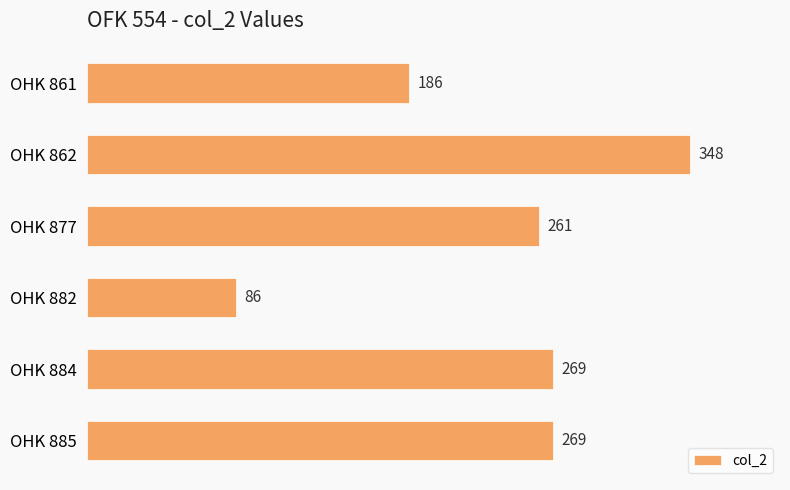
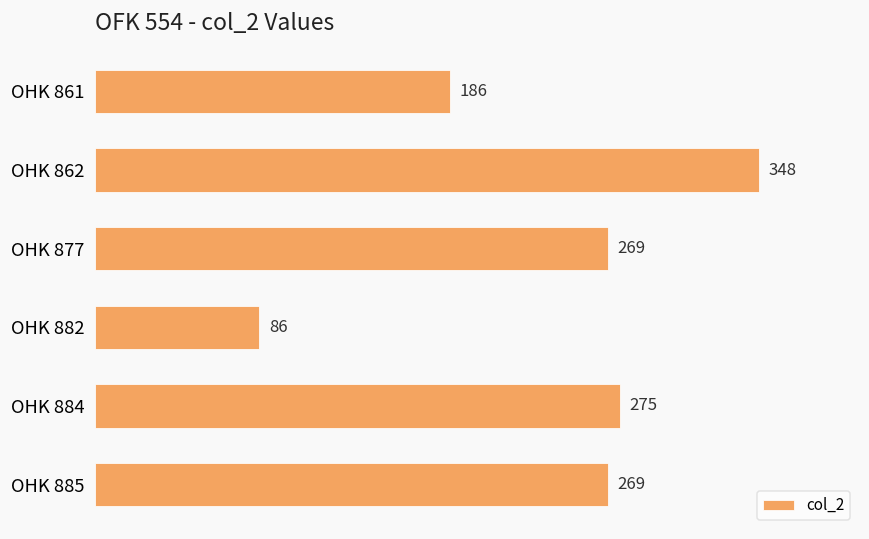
OHK 877: 261 -> 269
OHK 884: 269 -> 275
